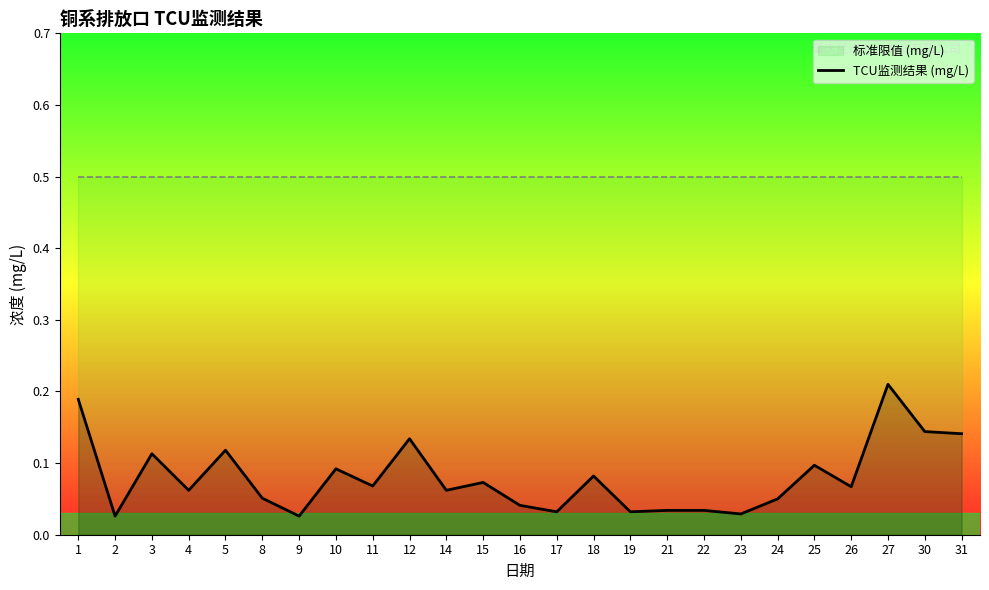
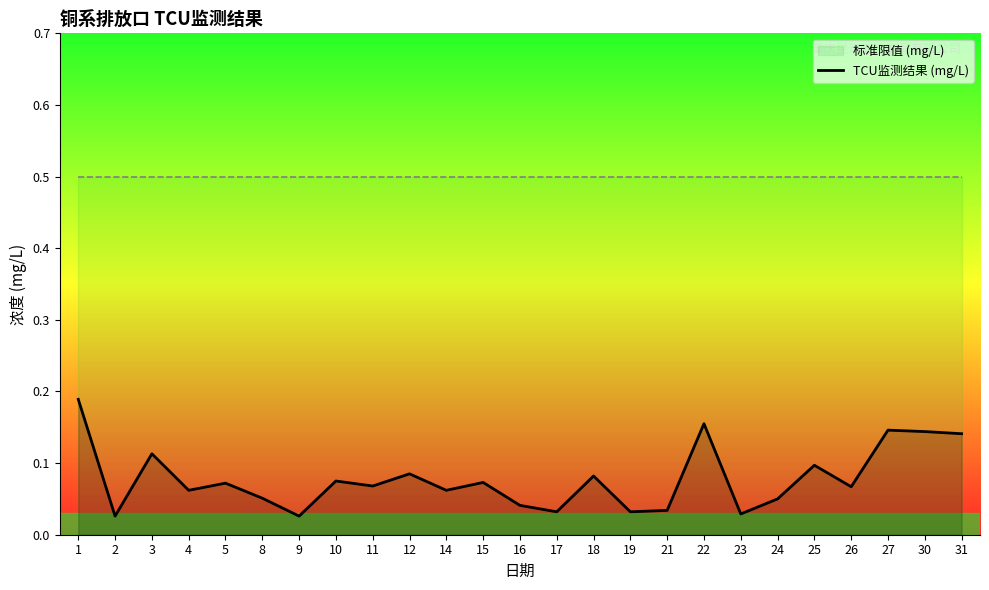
TCU监测结果 (mg/L), 5: 0.12 -> 0.07
TCU监测结果 (mg/L), 10: 0.09 -> 0.08
TCU监测结果 (mg/L), 12: 0.13 -> 0.09
TCU监测结果 (mg/L), 22: 0.03 -> 0.16
TCU监测结果 (mg/L), 27: 0.21 -> 0.15
